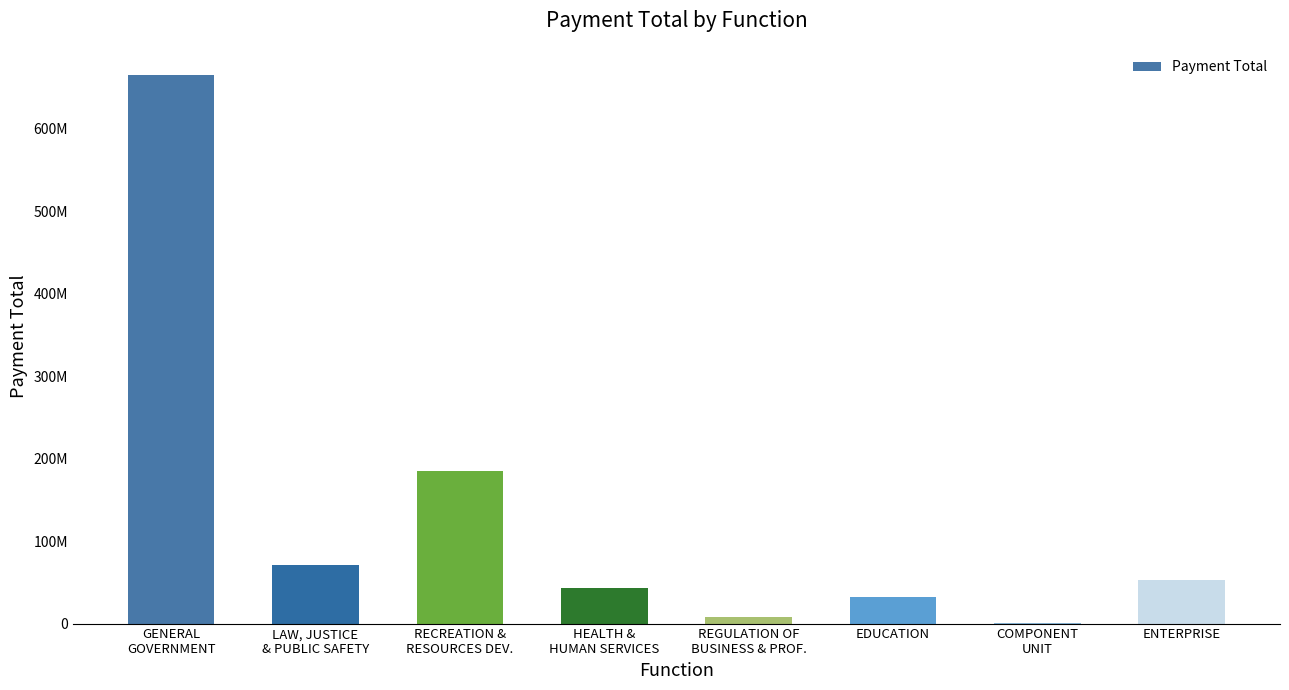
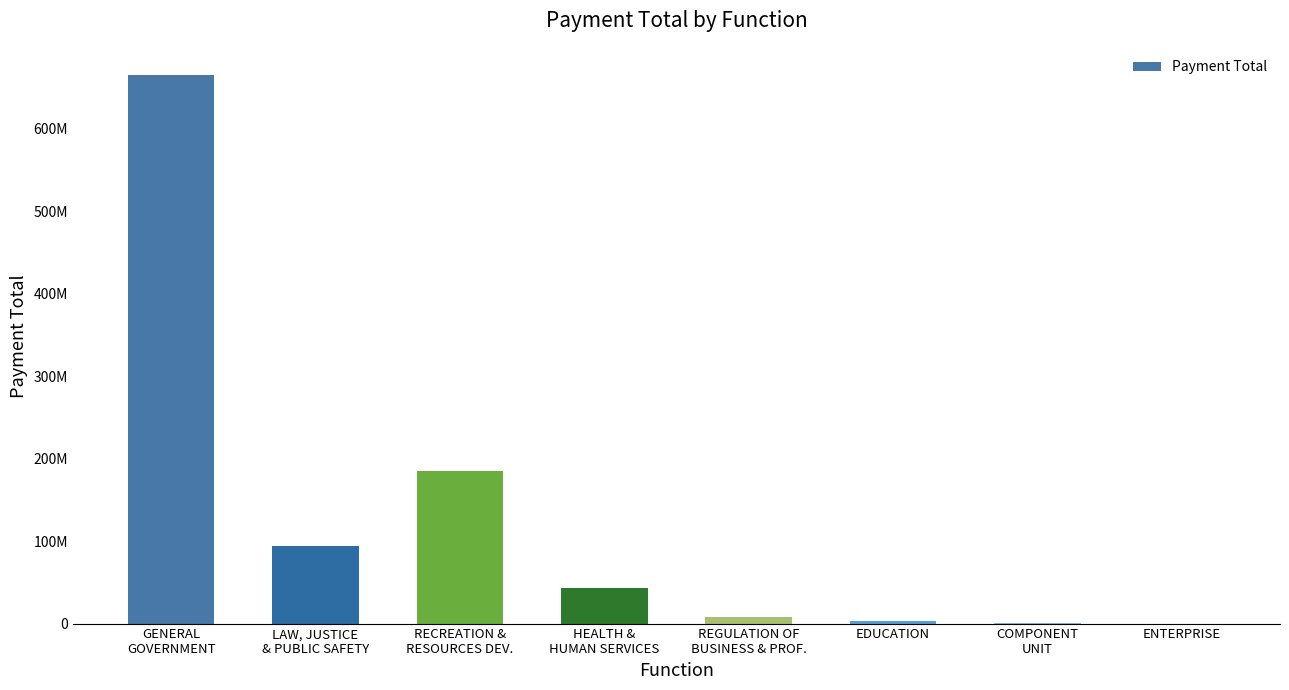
LAW, JUSTICE & PUBLIC SAFETY: 70000000 -> 90000000
EDUCATION: 30000000 -> 0
ENTERPRISE: 50000000 -> 0
